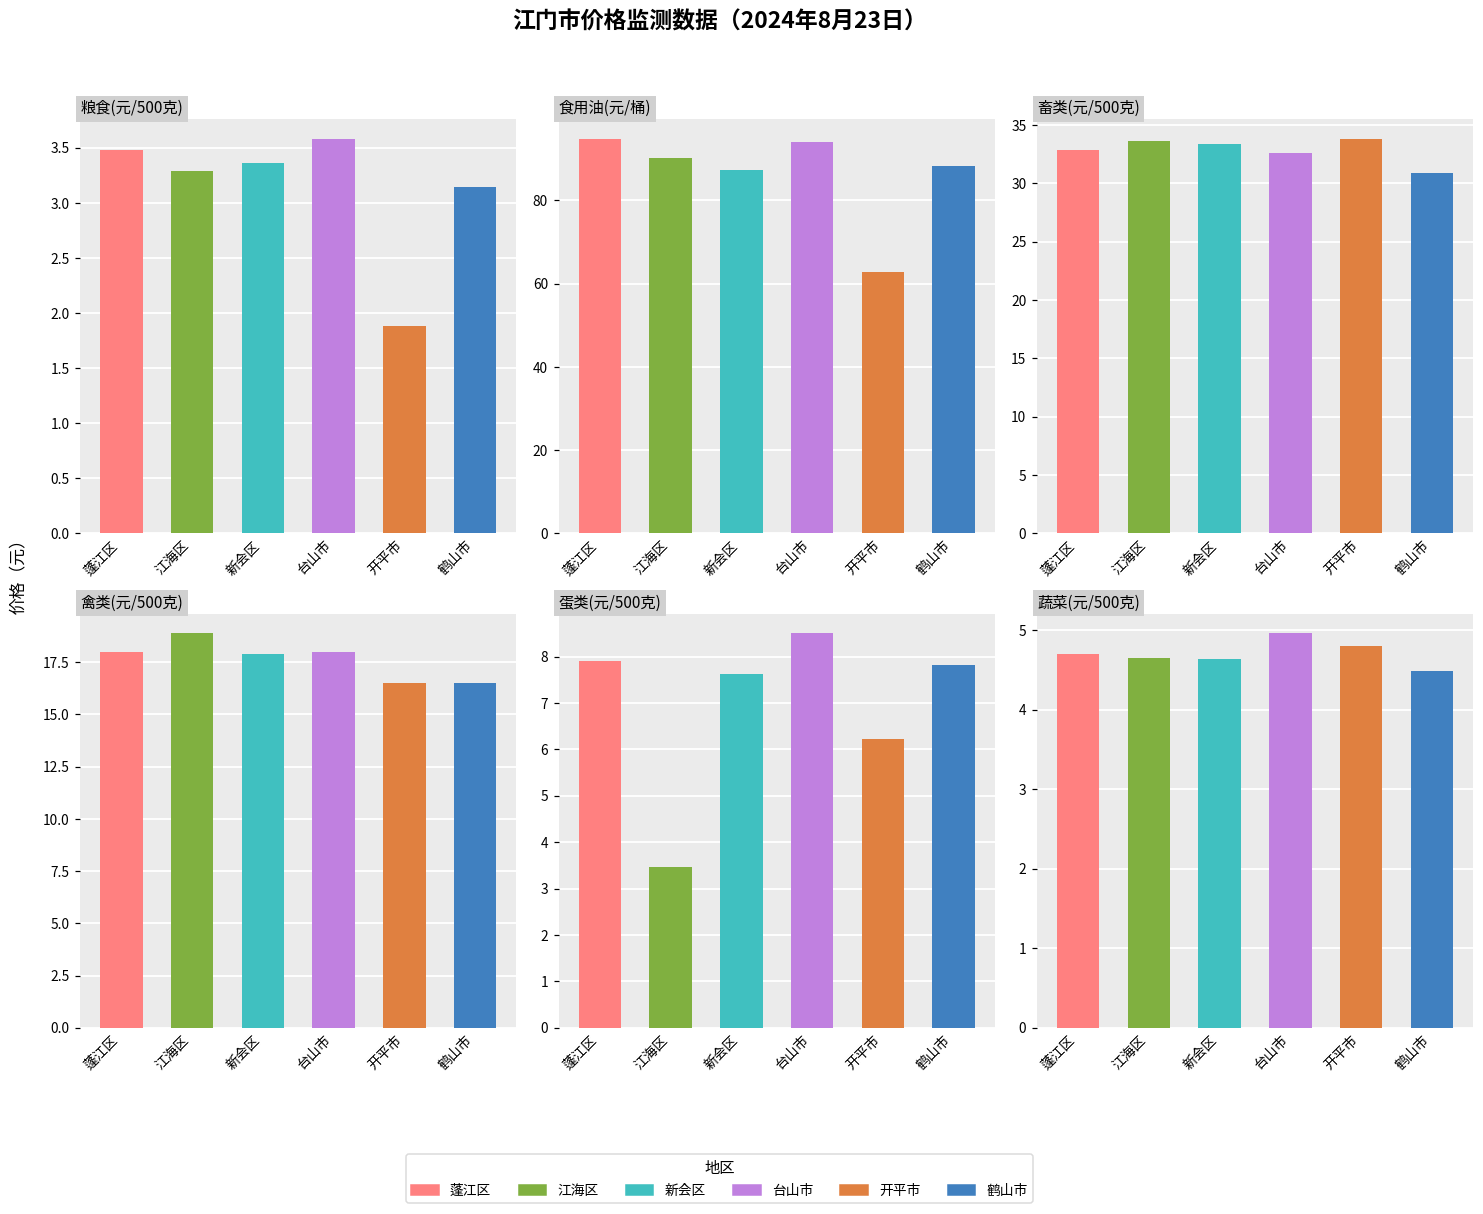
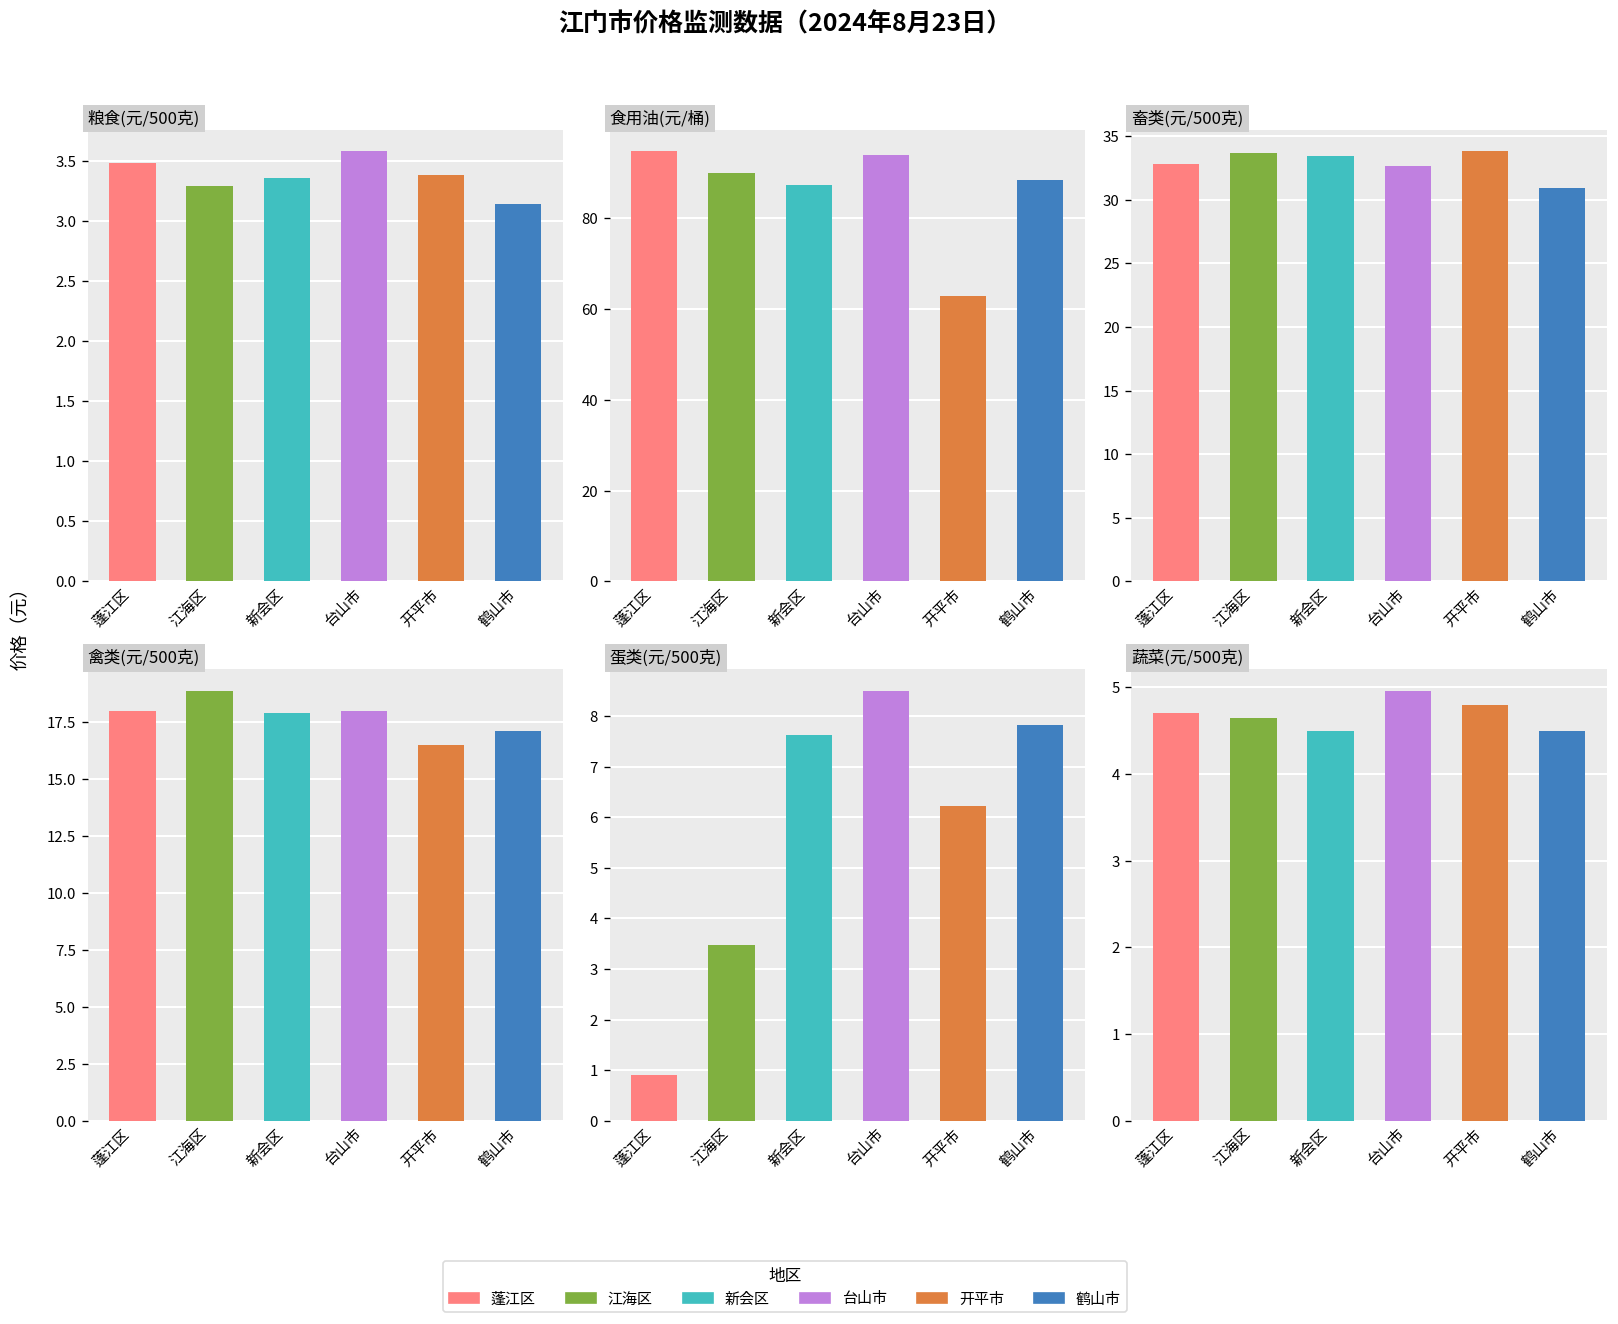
粮食(元/500克), 开平市: 1.88 -> 3.38
禽类(元/500克), 鹤山市: 16.5 -> 17.1
蛋类(元/500克), 蓬江区: 7.9 -> 0.9
蔬菜(元/500克), 新会区: 4.6 -> 4.5
